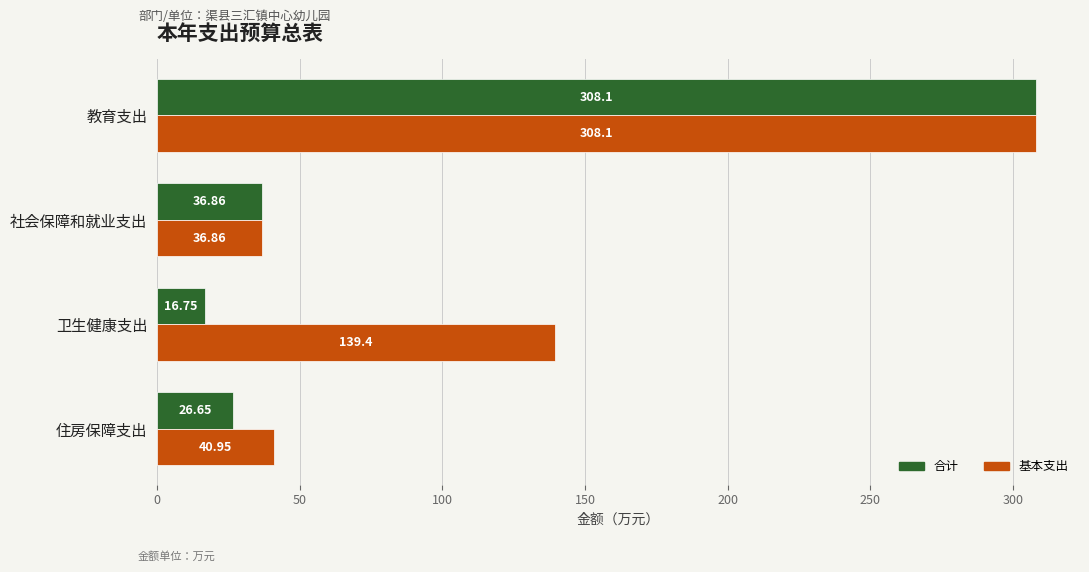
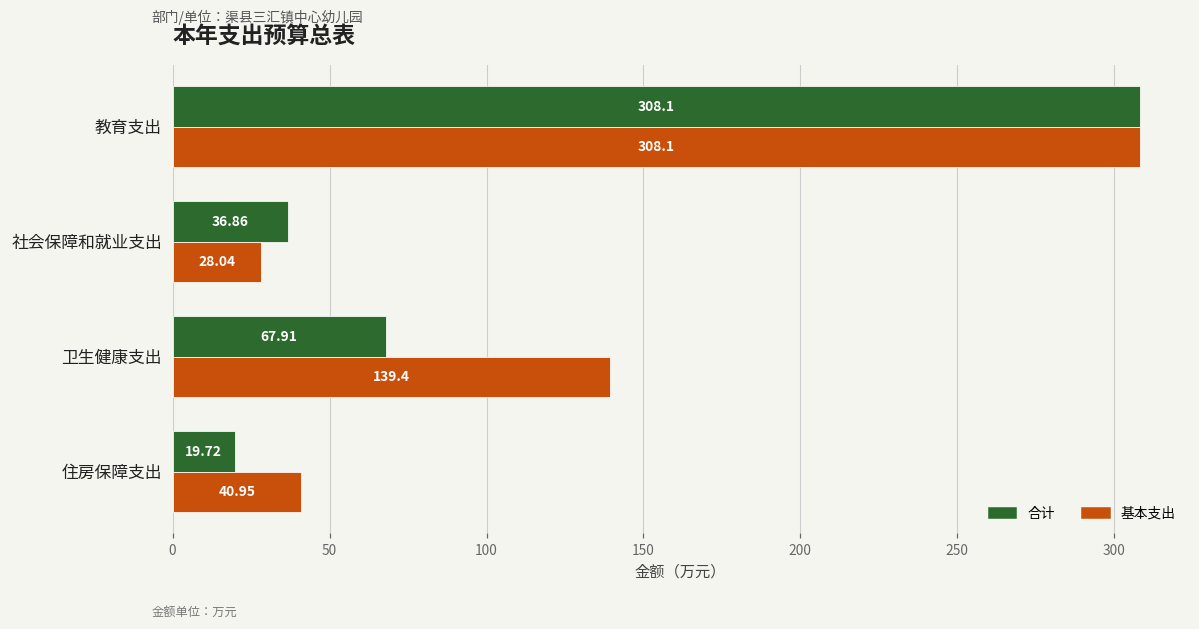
基本支出, 社会保障和就业支出: 36.86 -> 28.04
合计, 卫生健康支出: 16.75 -> 67.91
合计, 住房保障支出: 26.65 -> 19.72
